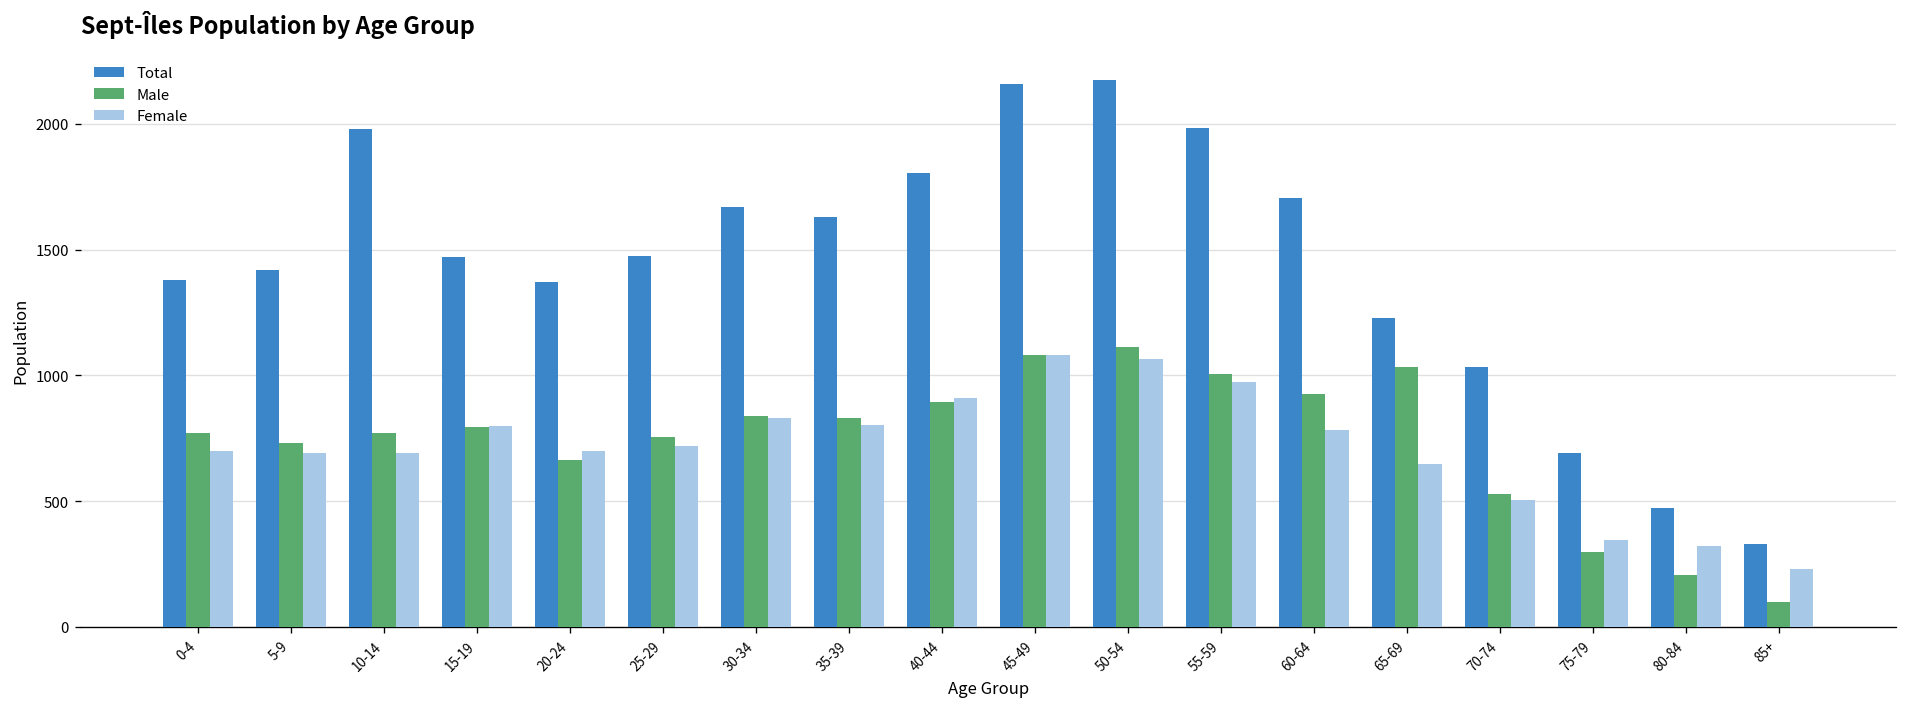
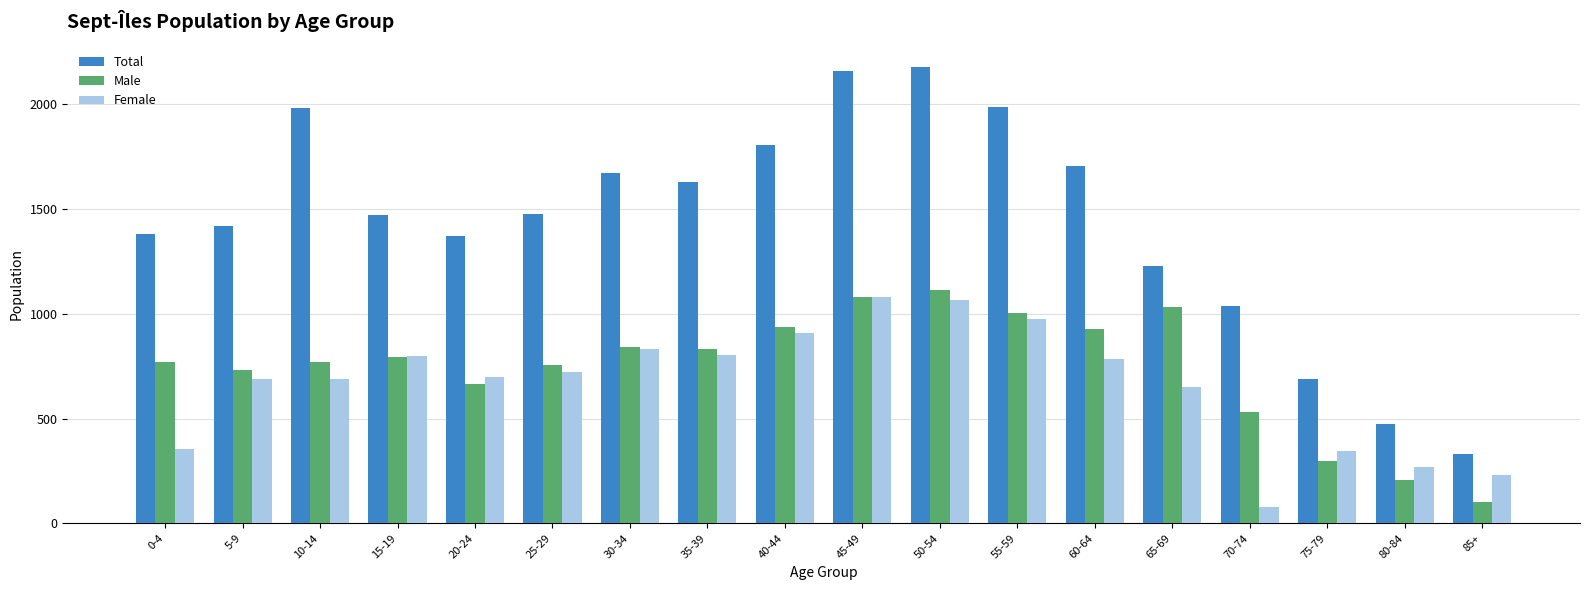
Female, 0-4: 700 -> 360
Male, 40-44: 900 -> 940
Female, 70-74: 510 -> 80
Female, 80-84: 320 -> 270
